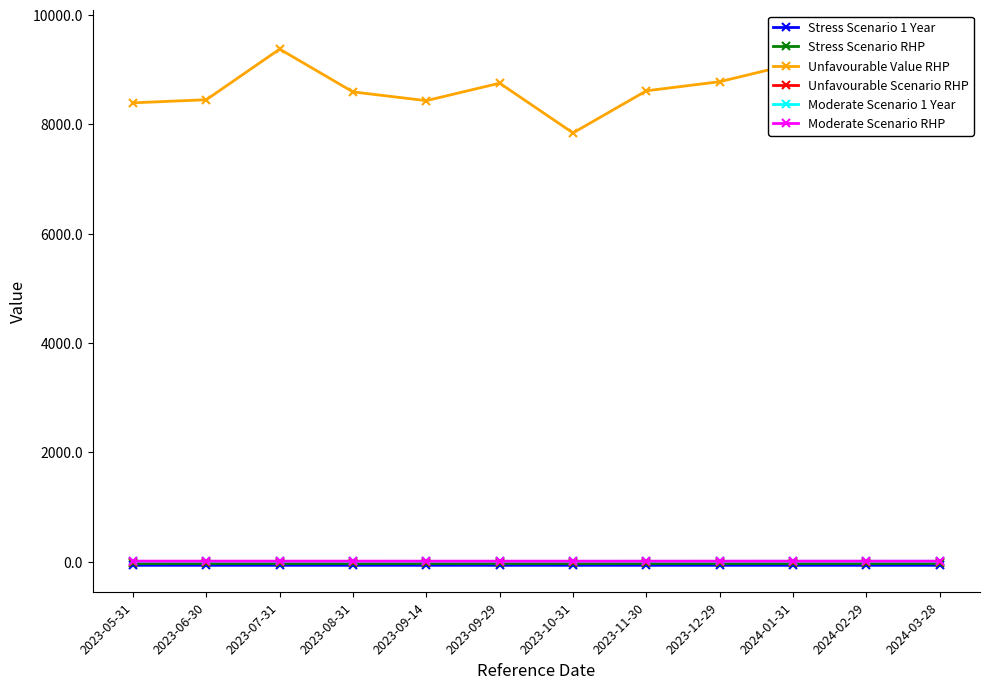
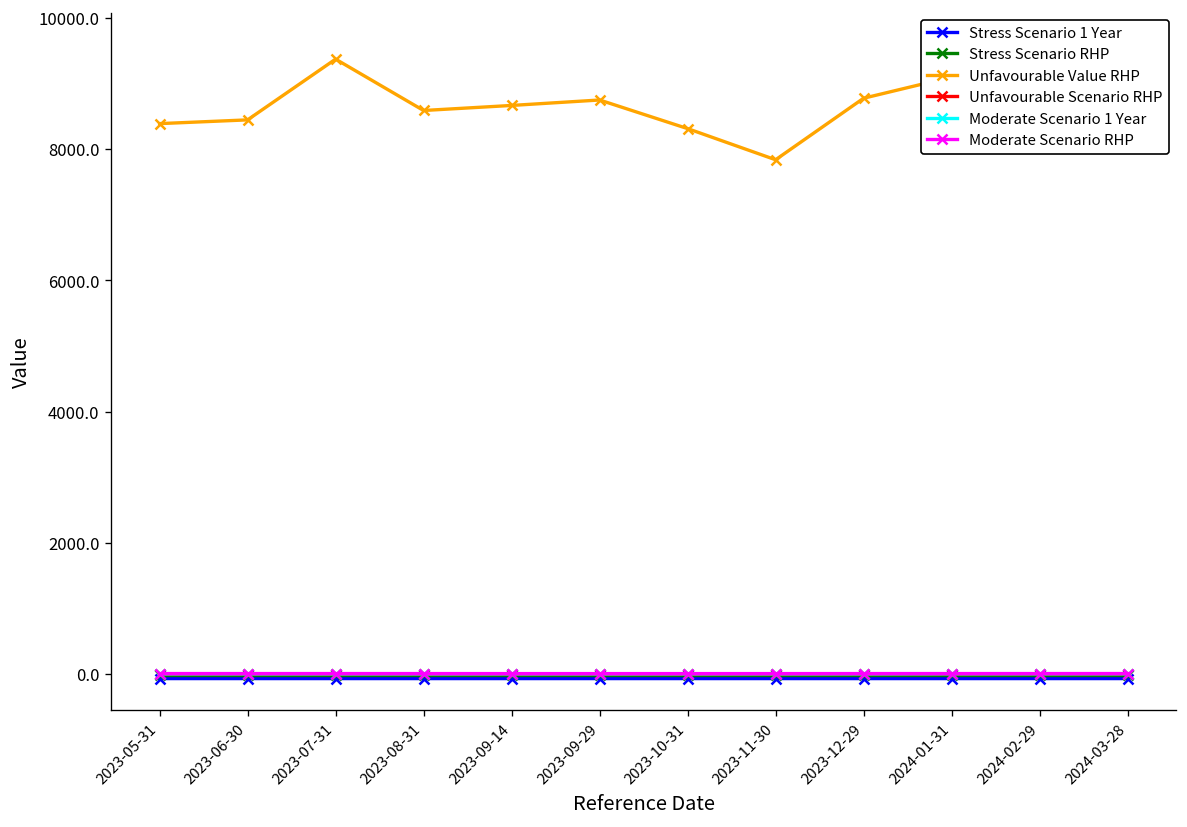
Unfavourable Value RHP, 2023-09-14: 8400 -> 8700
Unfavourable Value RHP, 2023-10-31: 7800 -> 8300
Unfavourable Value RHP, 2023-11-30: 8600 -> 7800
